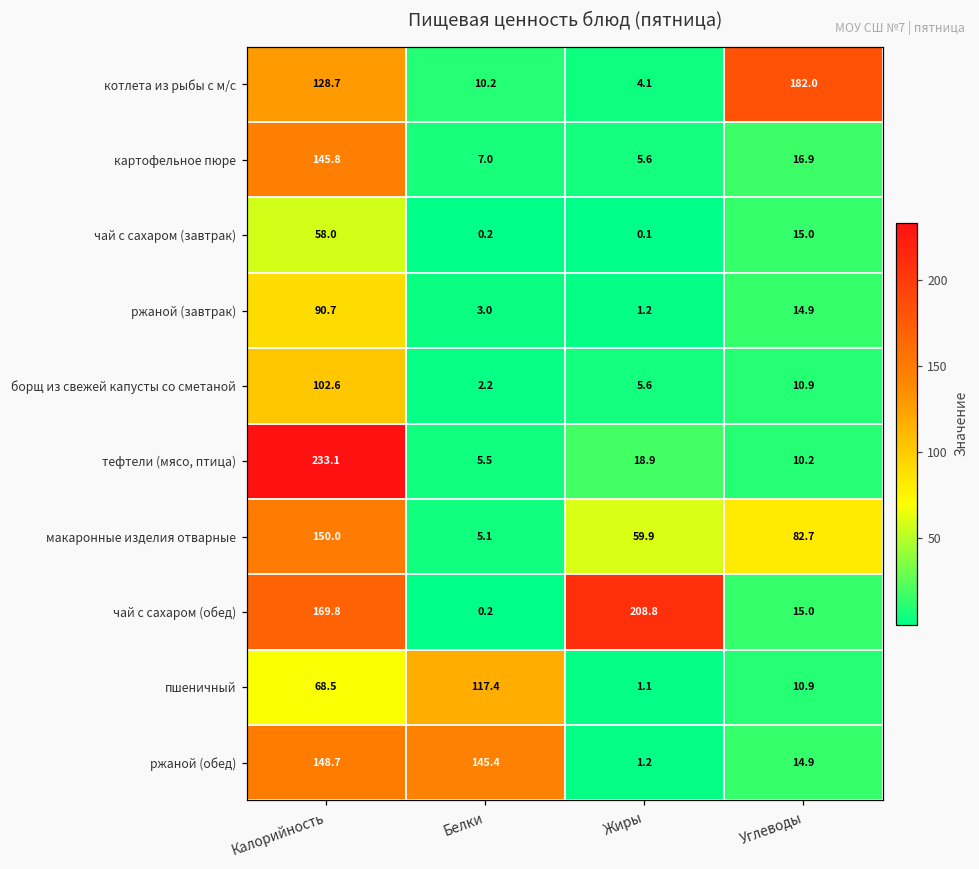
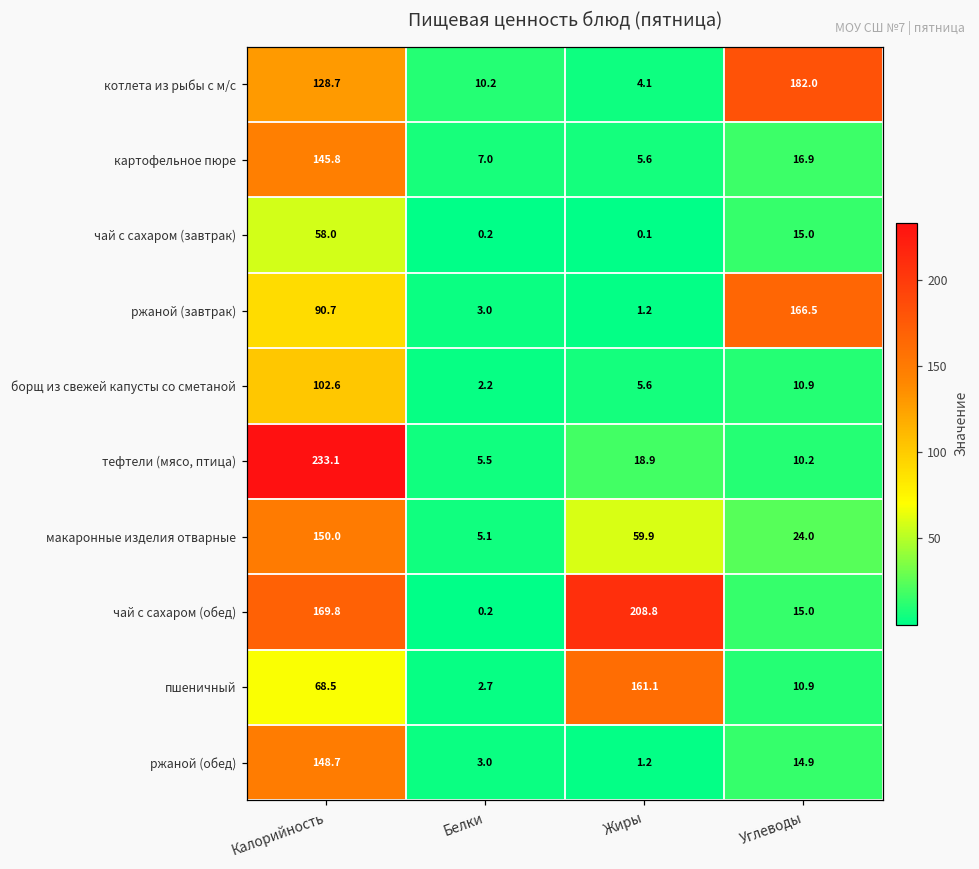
ржаной (завтрак), Углеводы: 14.9 -> 166.5
макаронные изделия отварные, Углеводы: 82.7 -> 24.0
пшеничный, Белки: 117.4 -> 2.7
пшеничный, Жиры: 1.1 -> 161.1
ржаной (обед), Белки: 145.4 -> 3.0
